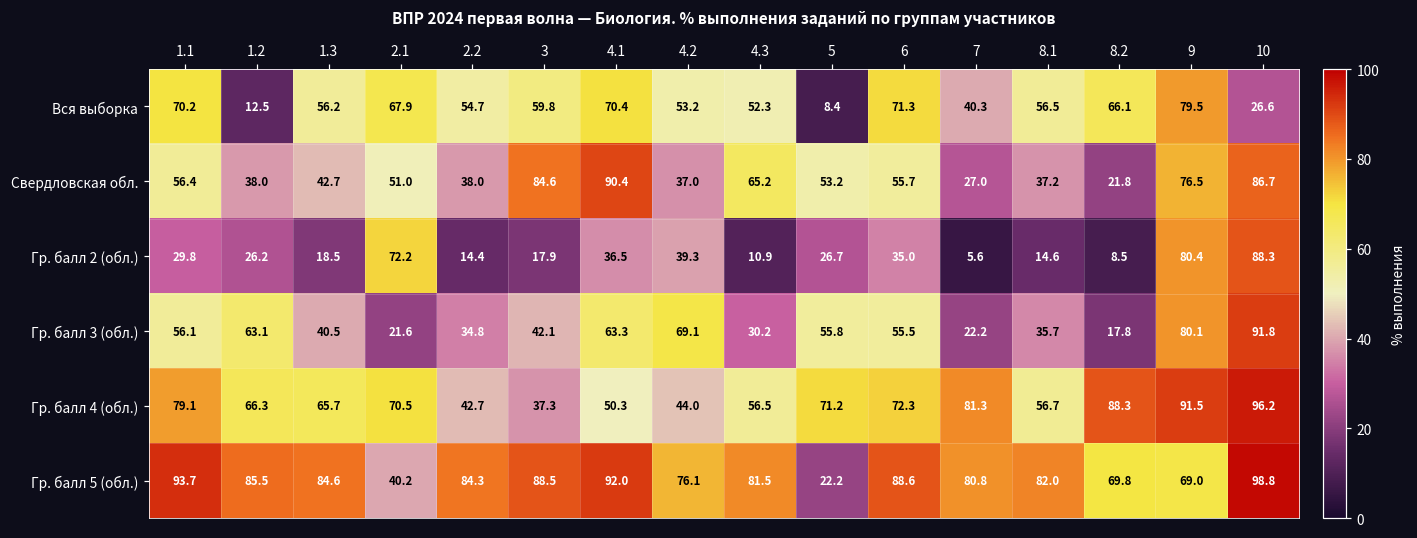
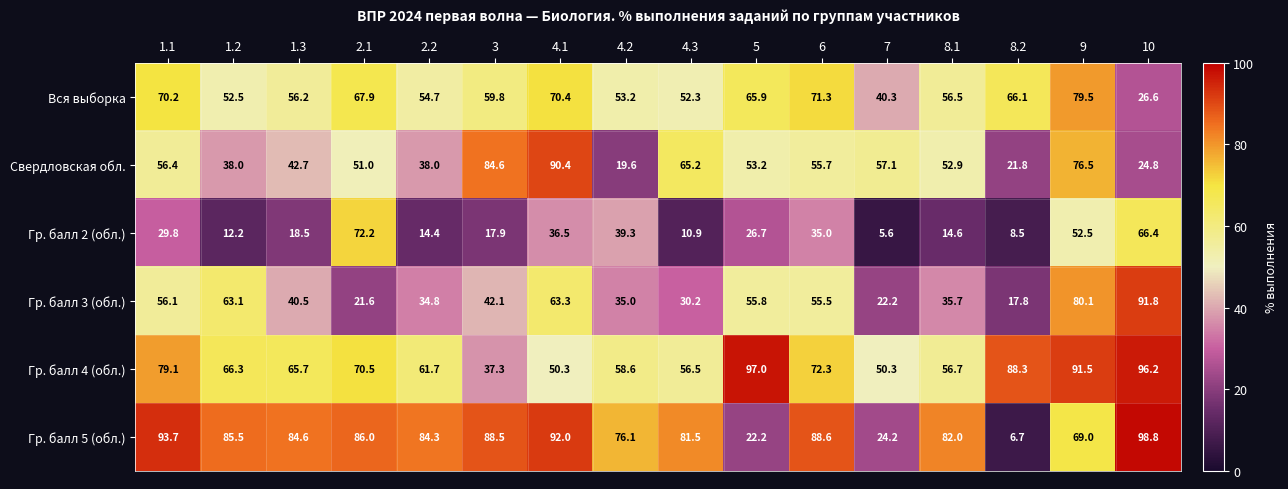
Вся выборка, 1.2: 12.5 -> 52.5
Вся выборка, 5: 8.4 -> 65.9
Свердловская обл., 4.2: 37.0 -> 19.6
Свердловская обл., 7: 27.0 -> 57.1
Свердловская обл., 8.1: 37.2 -> 52.9
Свердловская обл., 10: 86.7 -> 24.8
Гр. балл 2 (обл.), 1.2: 26.2 -> 12.2
Гр. балл 2 (обл.), 9: 80.4 -> 52.5
Гр. балл 2 (обл.), 10: 88.3 -> 66.4
Гр. балл 3 (обл.), 4.2: 69.1 -> 35.0
Гр. балл 4 (обл.), 2.2: 42.7 -> 61.7
Гр. балл 4 (обл.), 4.2: 44.0 -> 58.6
Гр. балл 4 (обл.), 5: 71.2 -> 97.0
Гр. балл 4 (обл.), 7: 81.3 -> 50.3
Гр. балл 5 (обл.), 2.1: 40.2 -> 86.0
Гр. балл 5 (обл.), 7: 80.8 -> 24.2
Гр. балл 5 (обл.), 8.2: 69.8 -> 6.7
